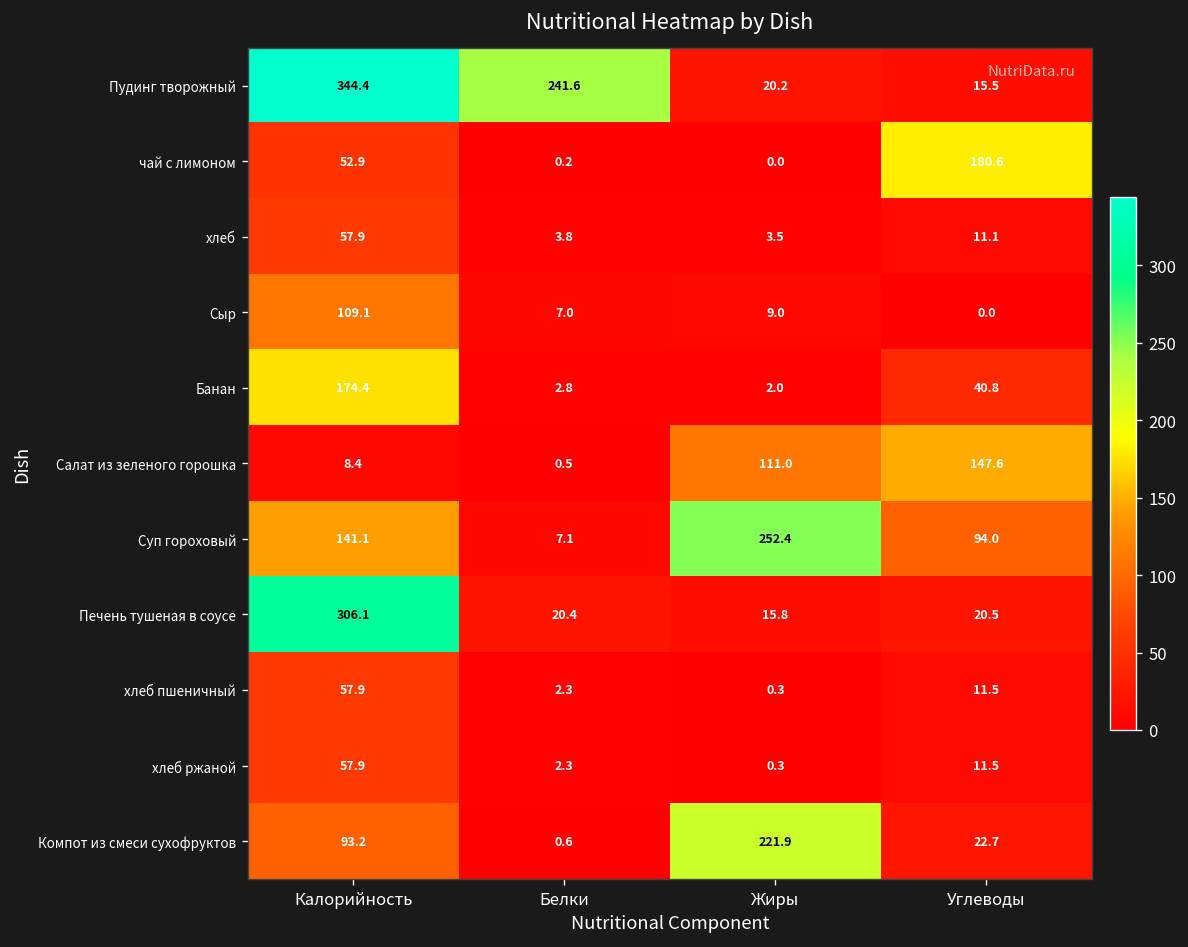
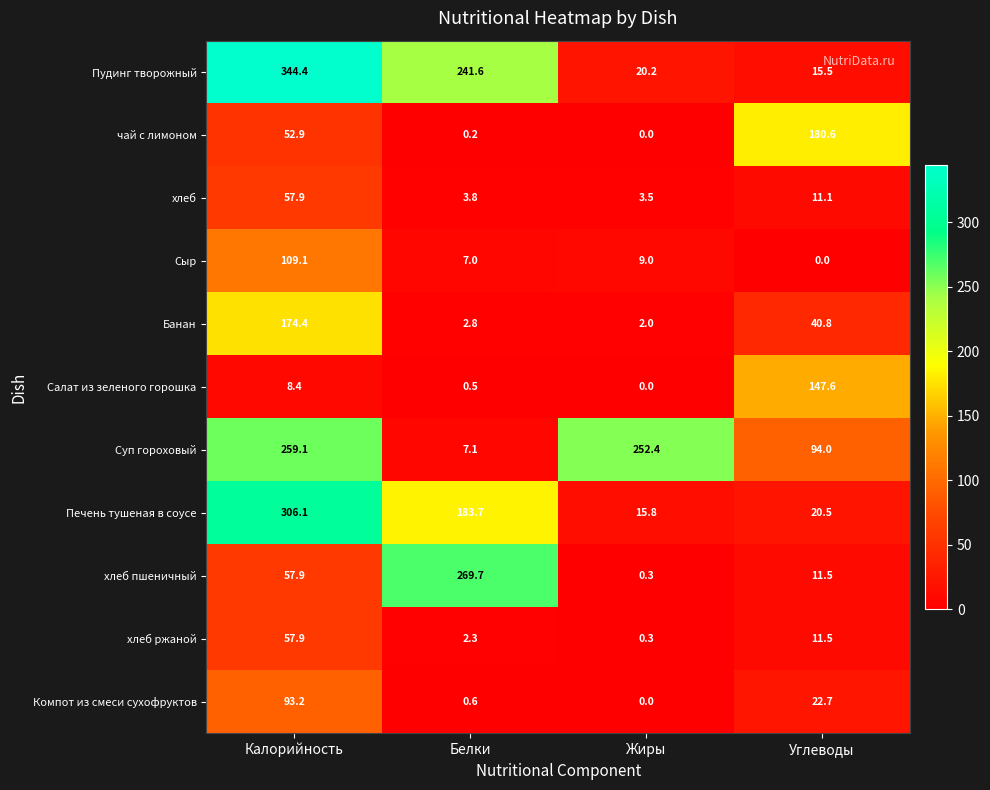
Салат из зеленого горошка, Жиры: 111.0 -> 0.0
Суп гороховый, Калорийность: 141.1 -> 259.1
Печень тушеная в соусе, Белки: 20.4 -> 183.7
хлеб пшеничный, Белки: 2.3 -> 269.7
Компот из смеси сухофруктов, Жиры: 221.9 -> 0.0
